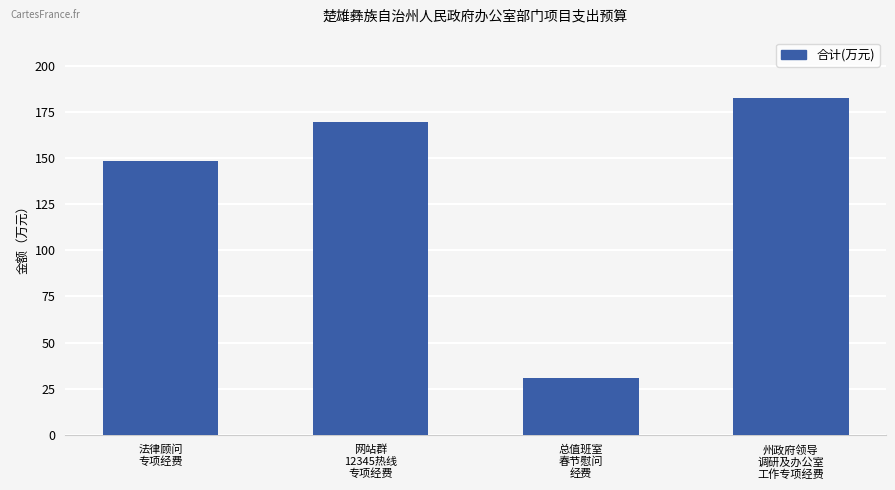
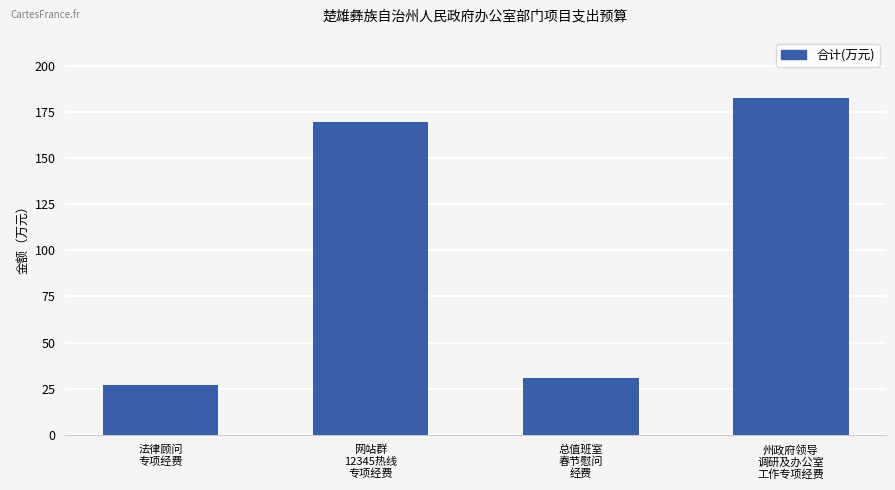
法律顾问 专项经费: 148 -> 27
